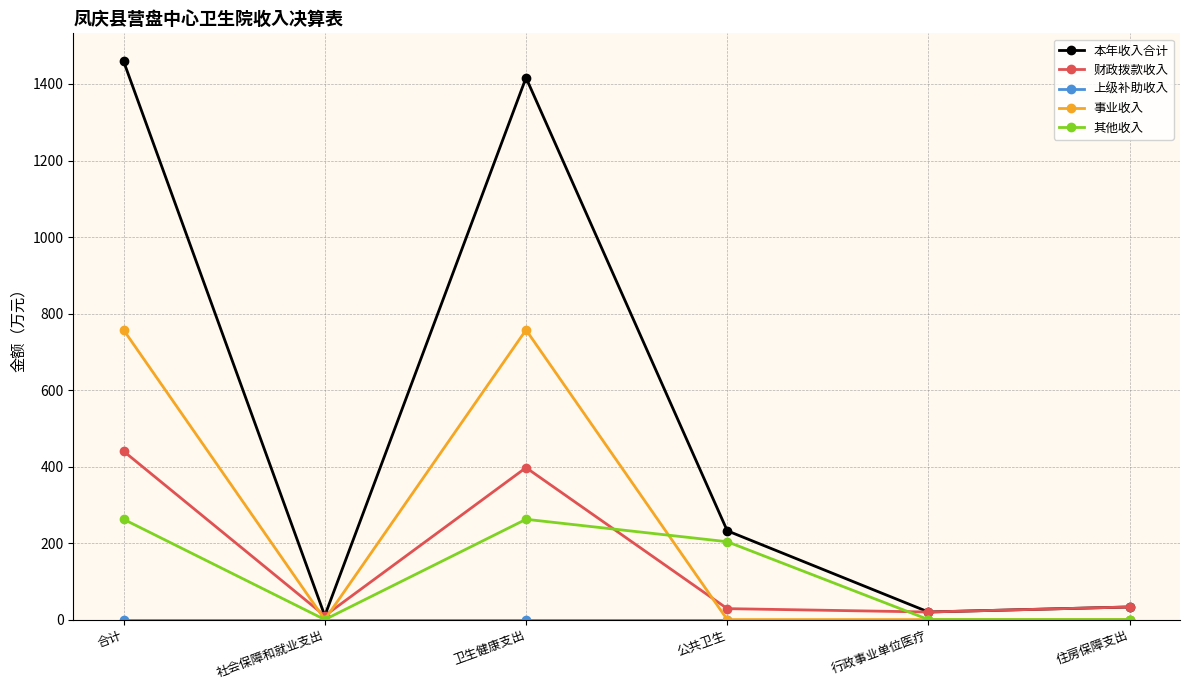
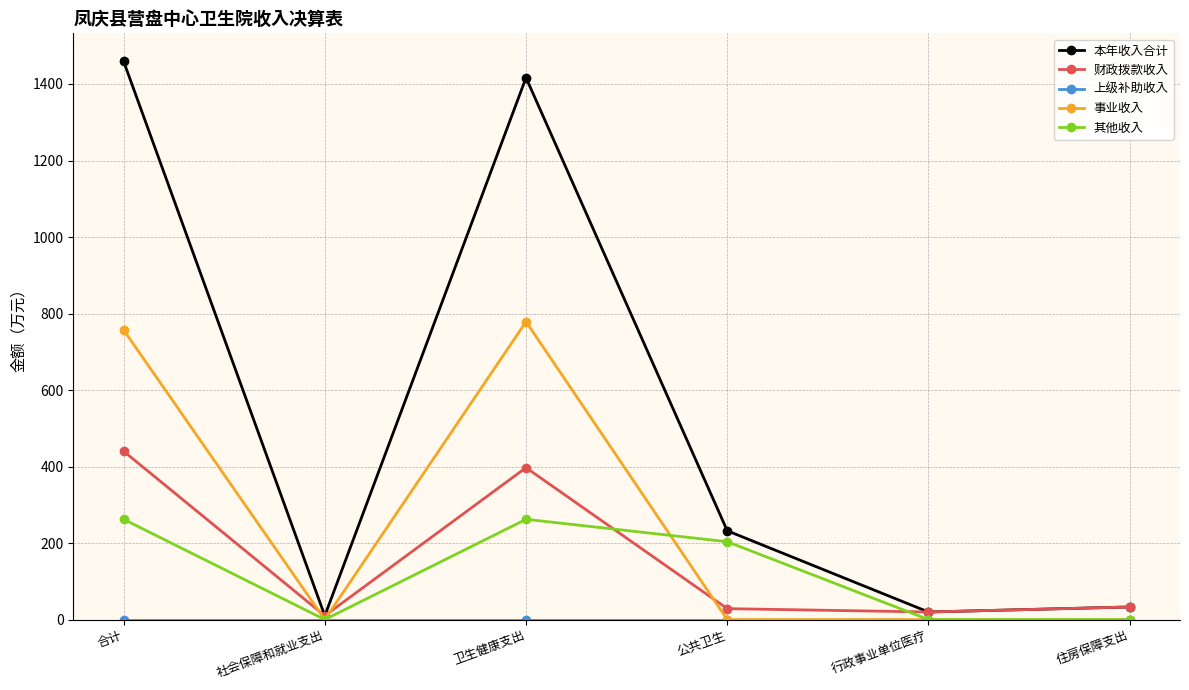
事业收入, 卫生健康支出: 760 -> 780
